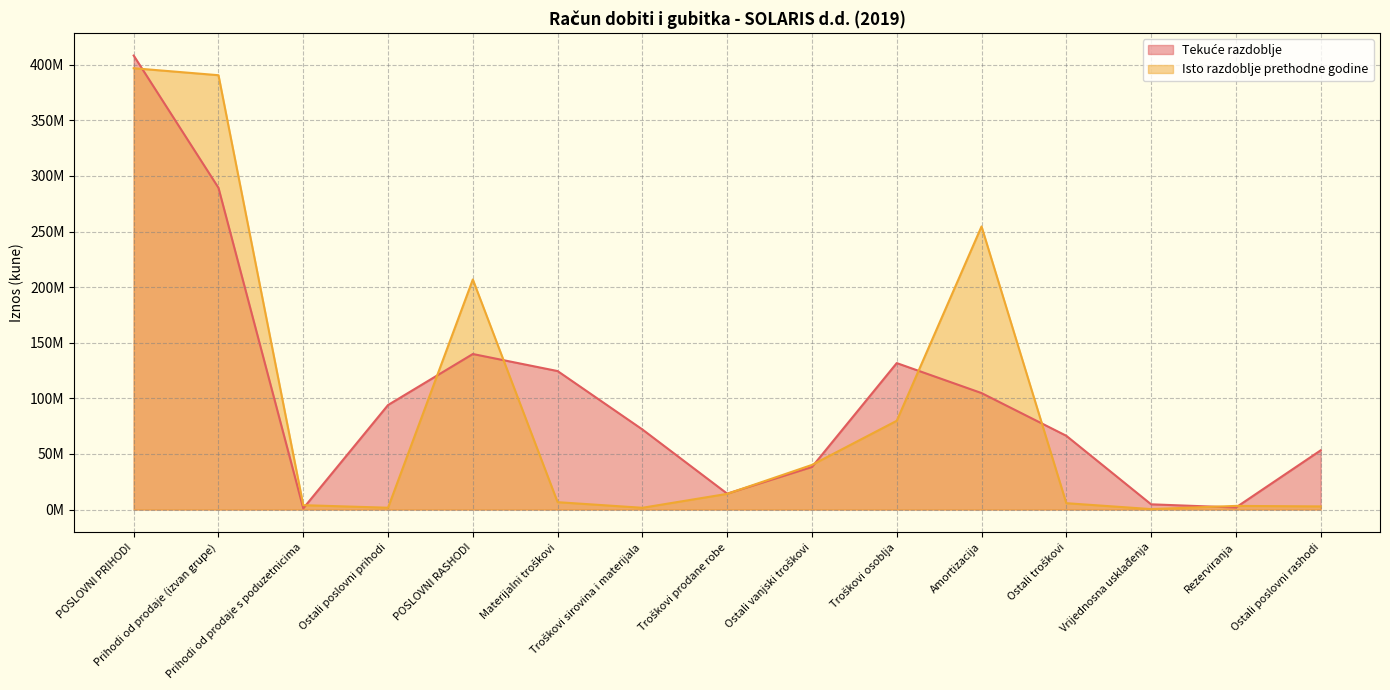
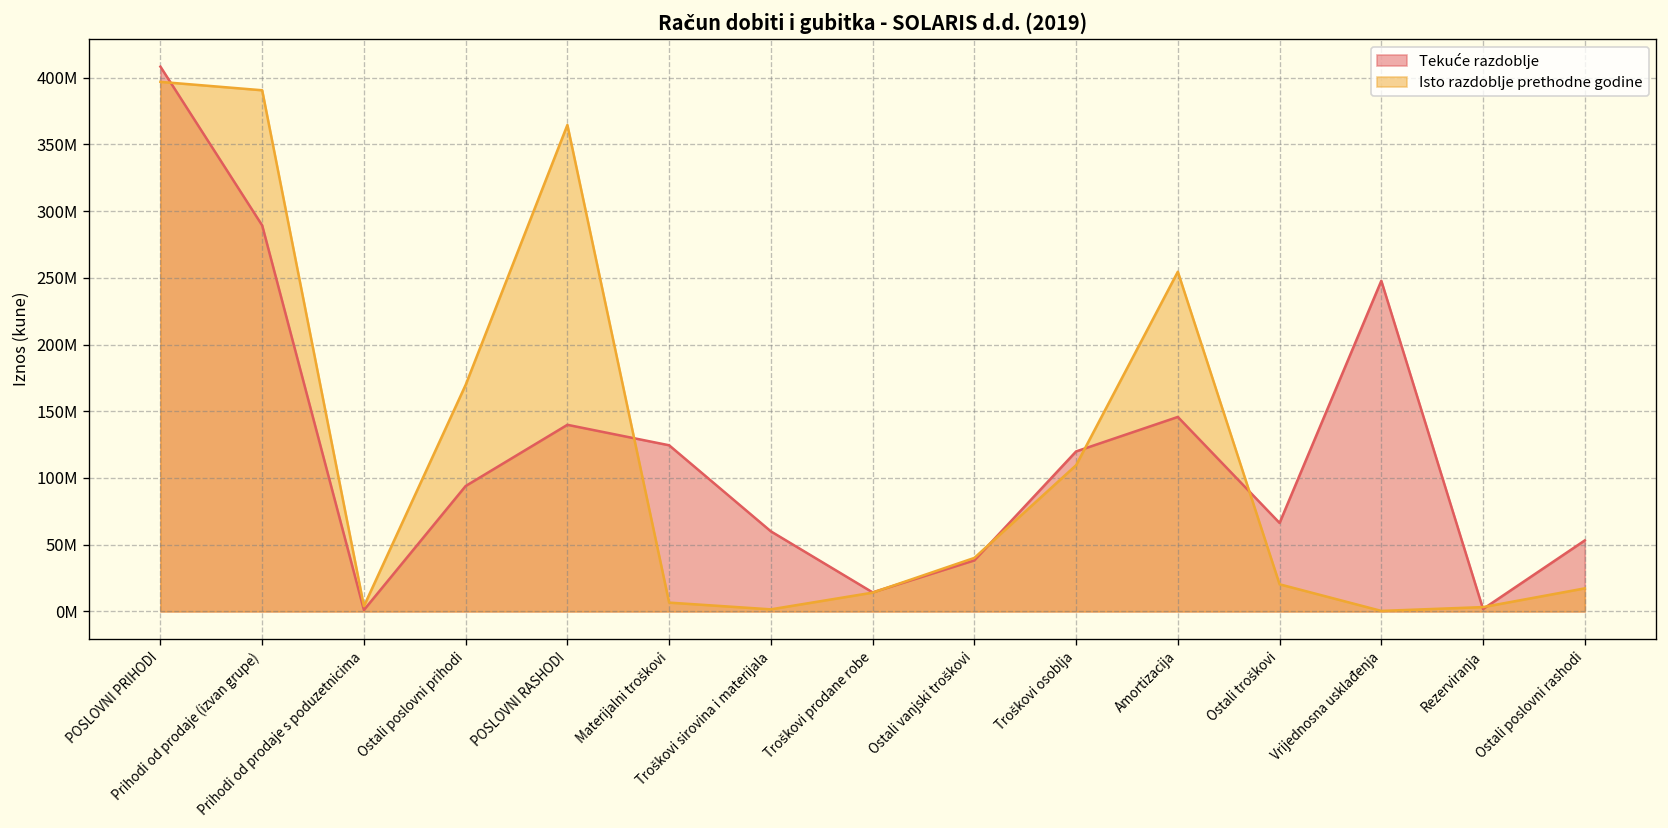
Isto razdoblje prethodne godine, Ostali poslovni prihodi: 2000000 -> 170000000
Isto razdoblje prethodne godine, POSLOVNI RASHODI: 207000000 -> 365000000
Tekuće razdoblje, Troškovi sirovina i materijala: 72000000 -> 60000000
Tekuće razdoblje, Troškovi osoblja: 132000000 -> 120000000
Isto razdoblje prethodne godine, Troškovi osoblja: 80000000 -> 110000000
Tekuće razdoblje, Amortizacija: 105000000 -> 146000000
Isto razdoblje prethodne godine, Ostali troškovi: 6000000 -> 20000000
Tekuće razdoblje, Vrijednosna usklađenja: 5000000 -> 248000000
Isto razdoblje prethodne godine, Ostali poslovni rashodi: 3000000 -> 17000000
